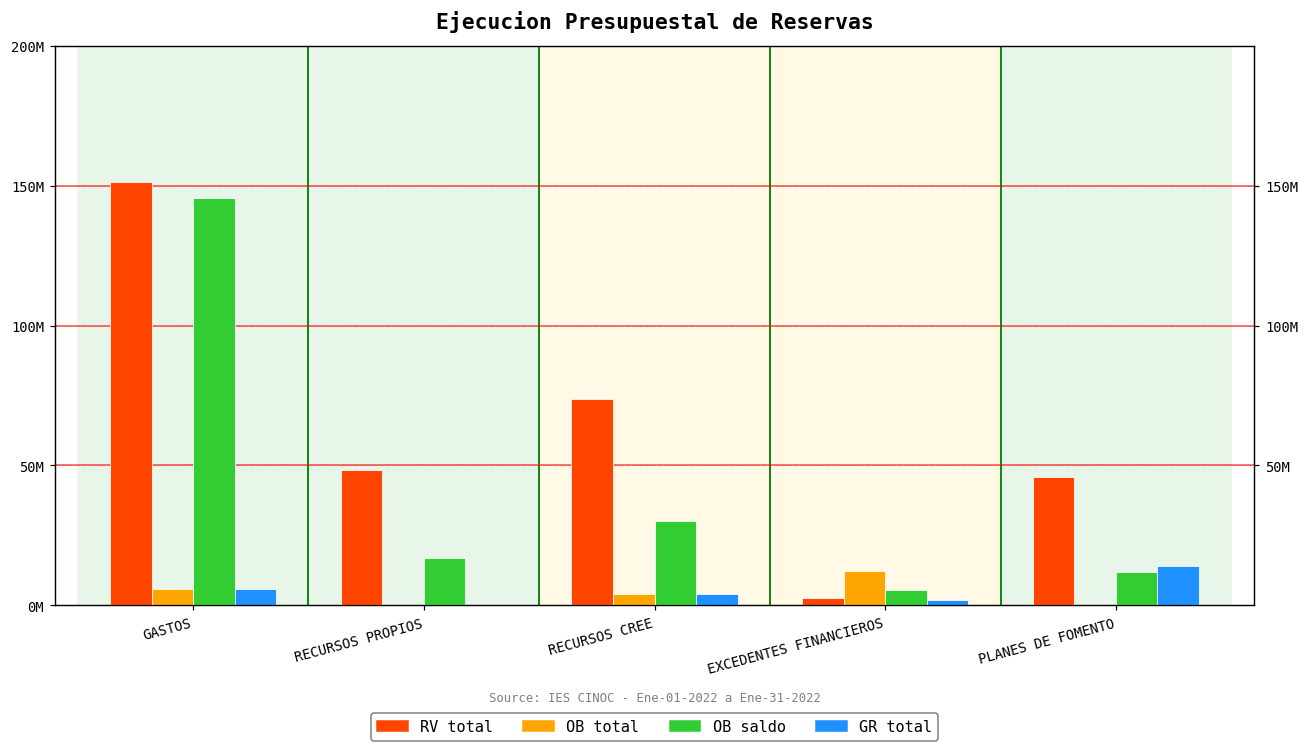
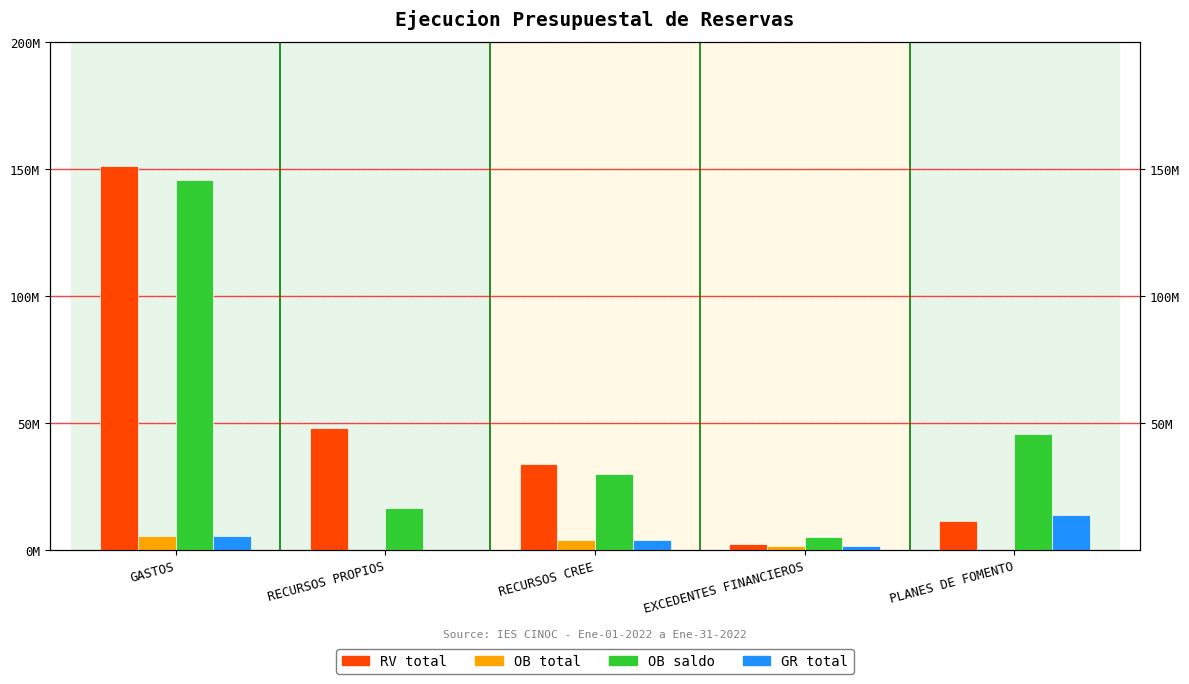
RV total, RECURSOS CREE: 74000000 -> 34000000
OB total, EXCEDENTES FINANCIEROS: 12000000 -> 2000000
RV total, PLANES DE FOMENTO: 46000000 -> 12000000
OB saldo, PLANES DE FOMENTO: 12000000 -> 46000000
